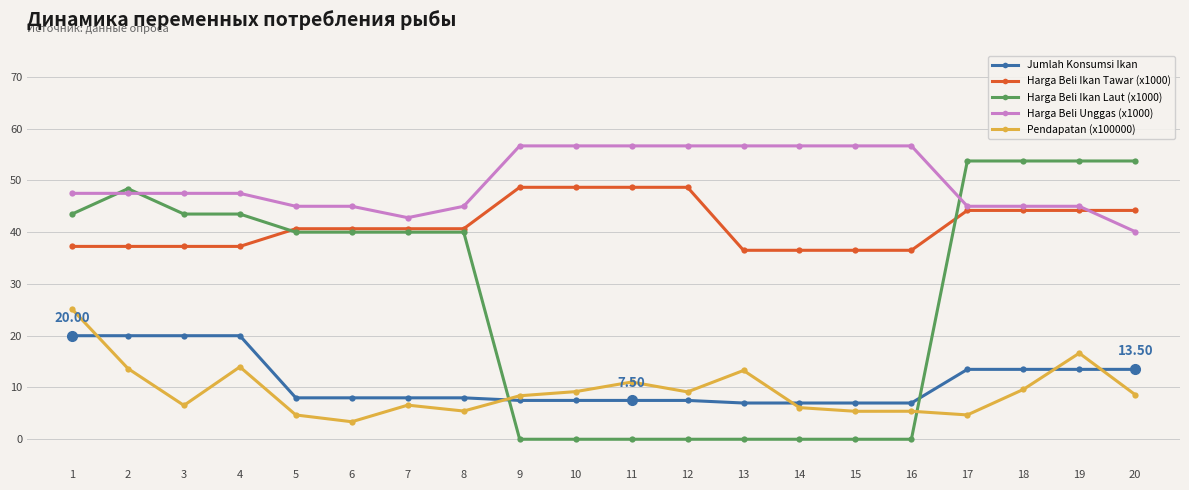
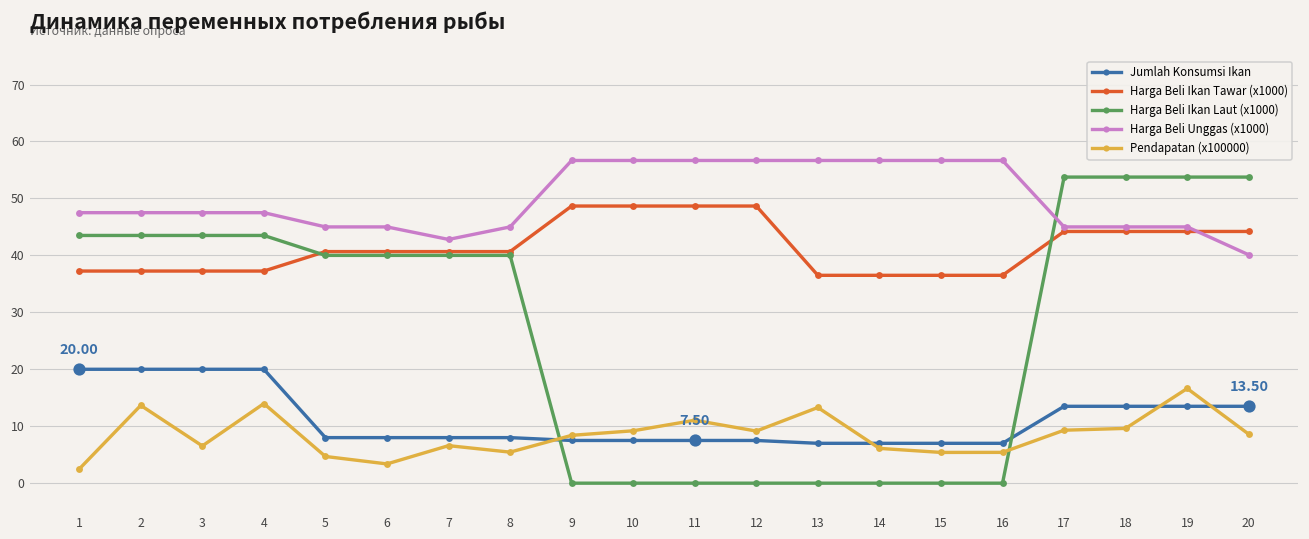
Pendapatan (x100000), 1: 25 -> 2
Harga Beli Ikan Laut (x1000), 2: 48 -> 44
Pendapatan (x100000), 17: 5 -> 9
